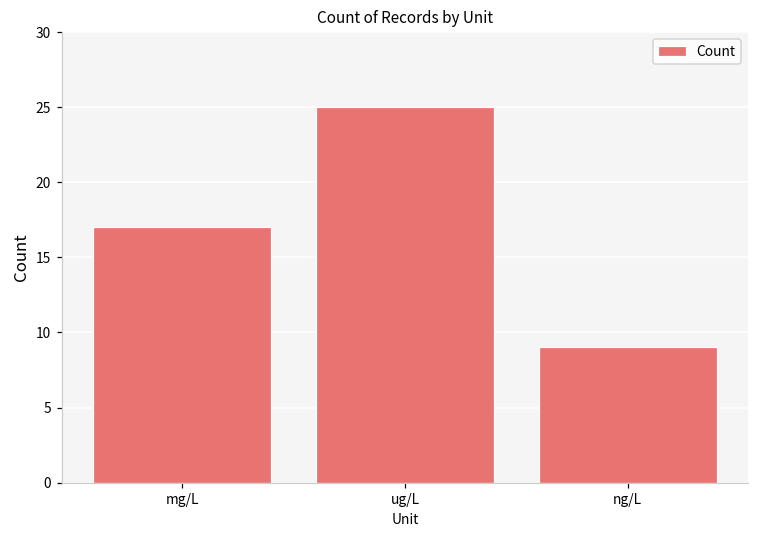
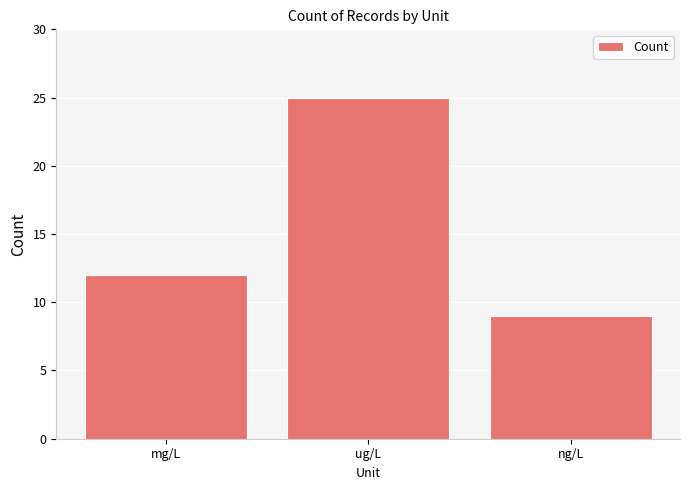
mg/L: 17 -> 12
